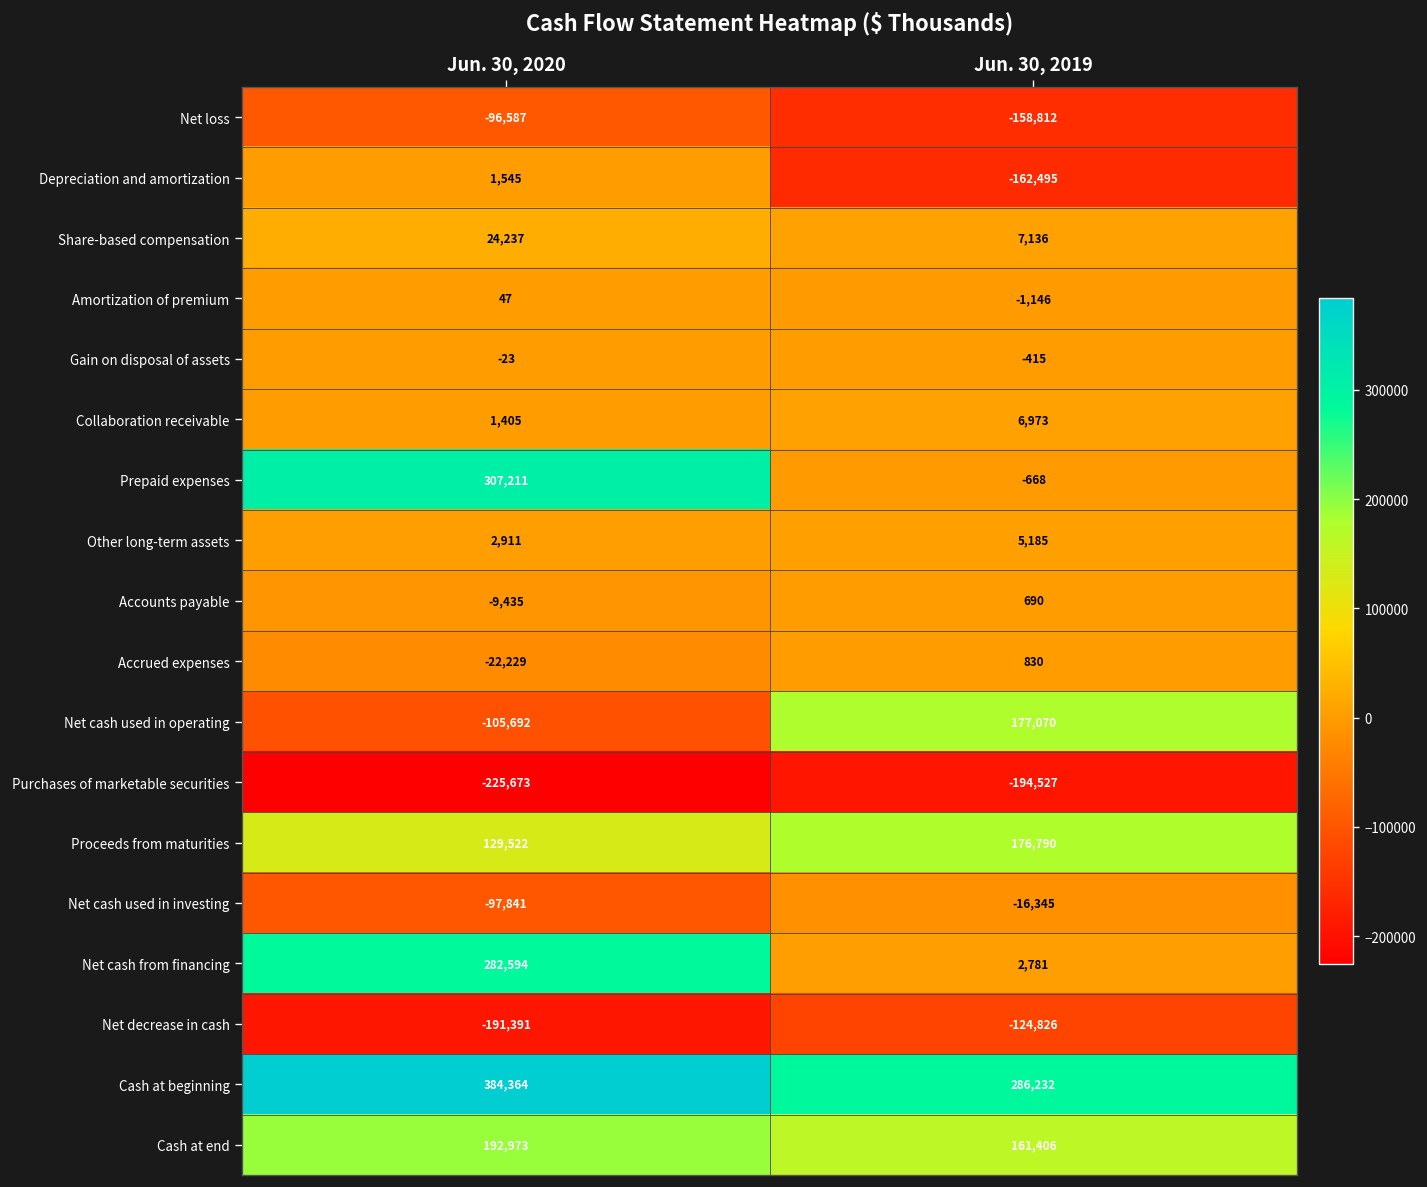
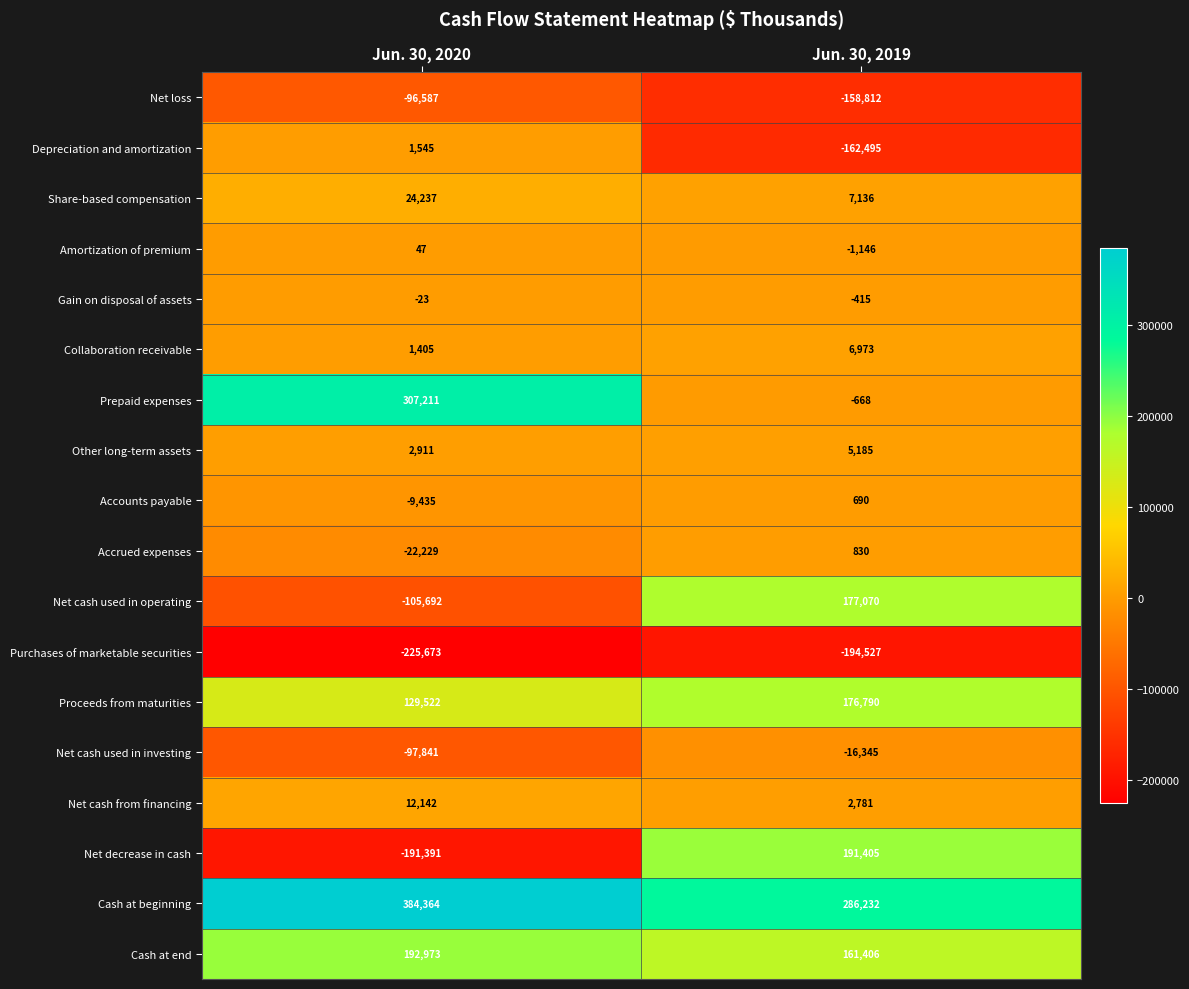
Net cash from financing, Jun. 30, 2020: 282,594 -> 12,142
Net decrease in cash, Jun. 30, 2019: -124,826 -> 191,405
